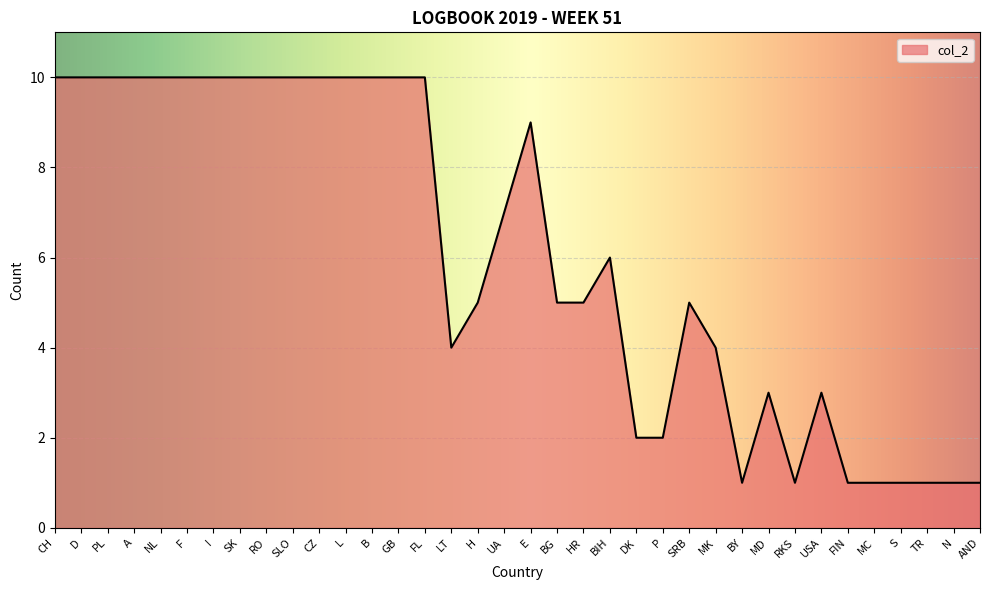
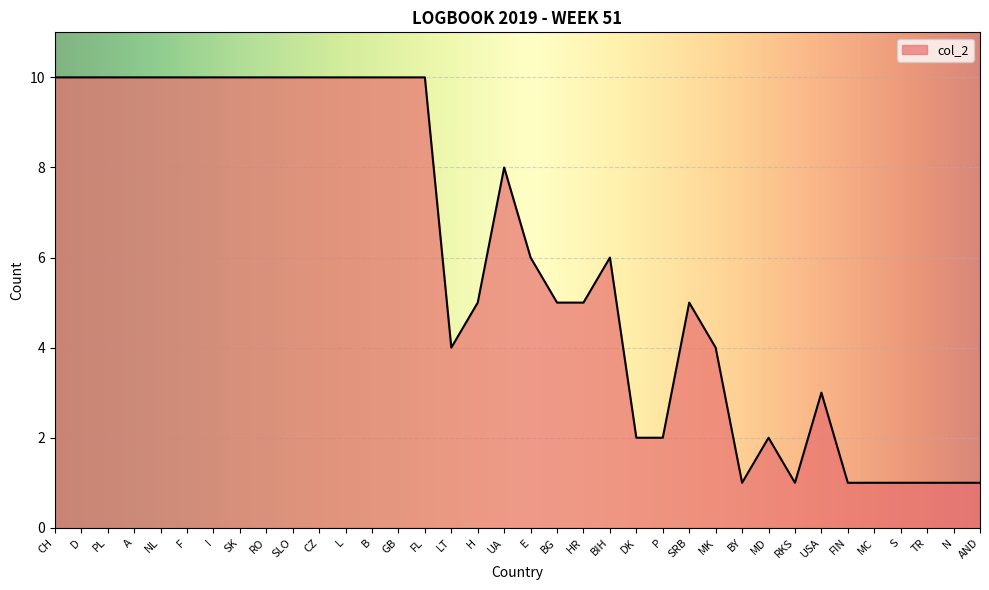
UA: 7 -> 8
E: 9 -> 6
MD: 3 -> 2
